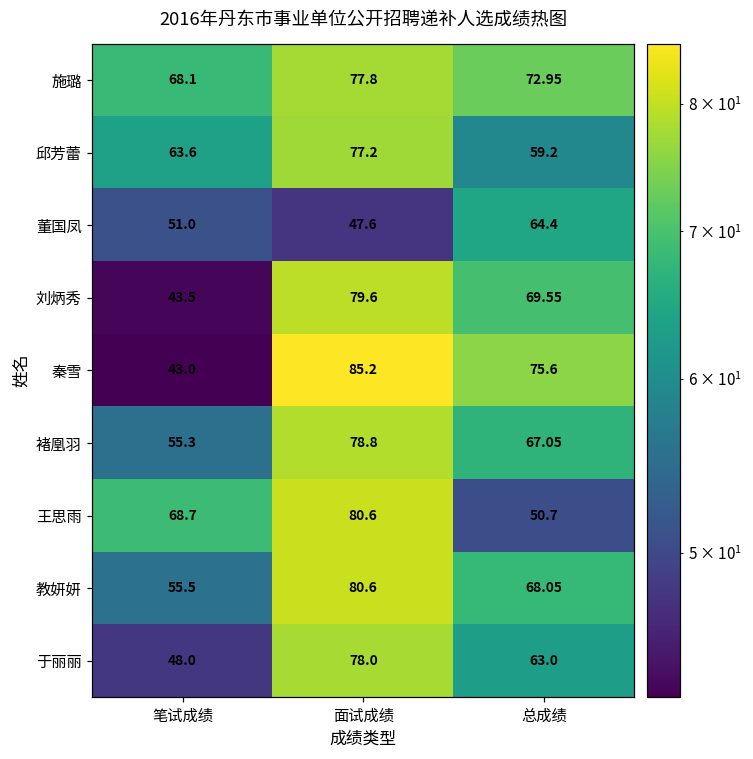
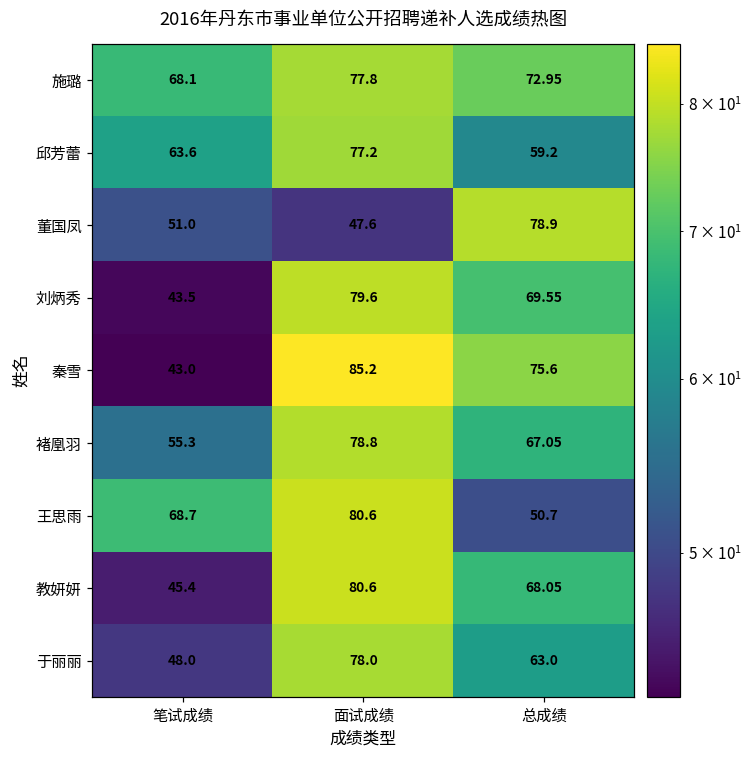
董国凤, 总成绩: 64.4 -> 78.9
教妍妍, 笔试成绩: 55.5 -> 45.4
